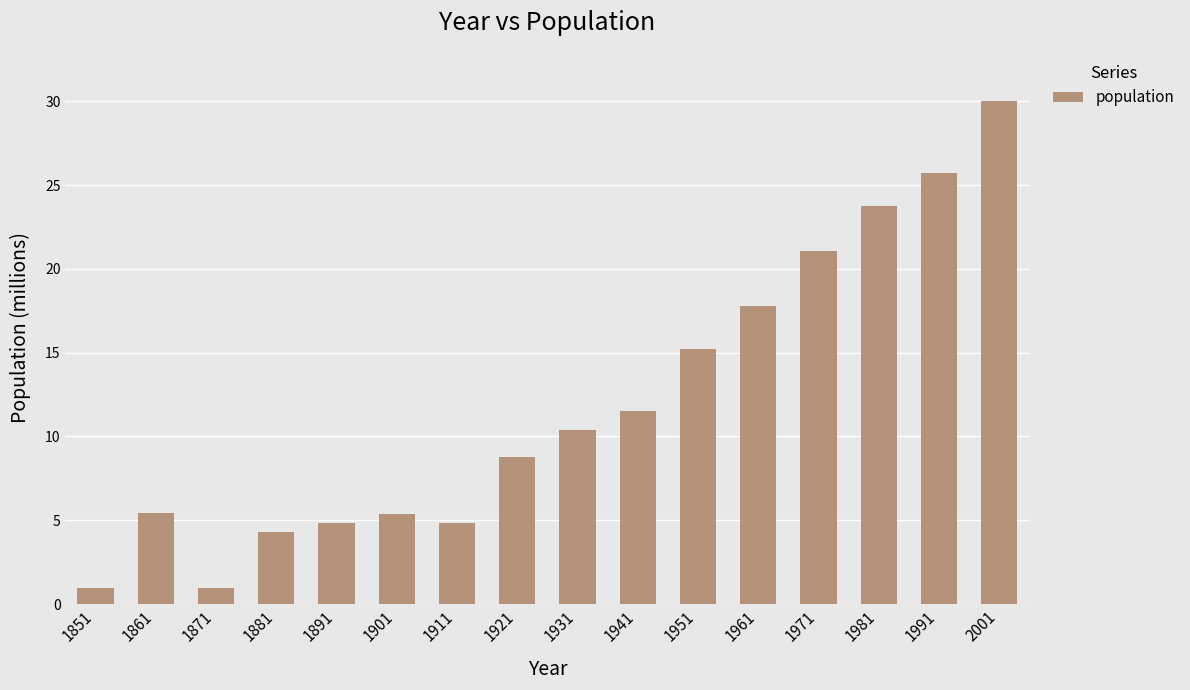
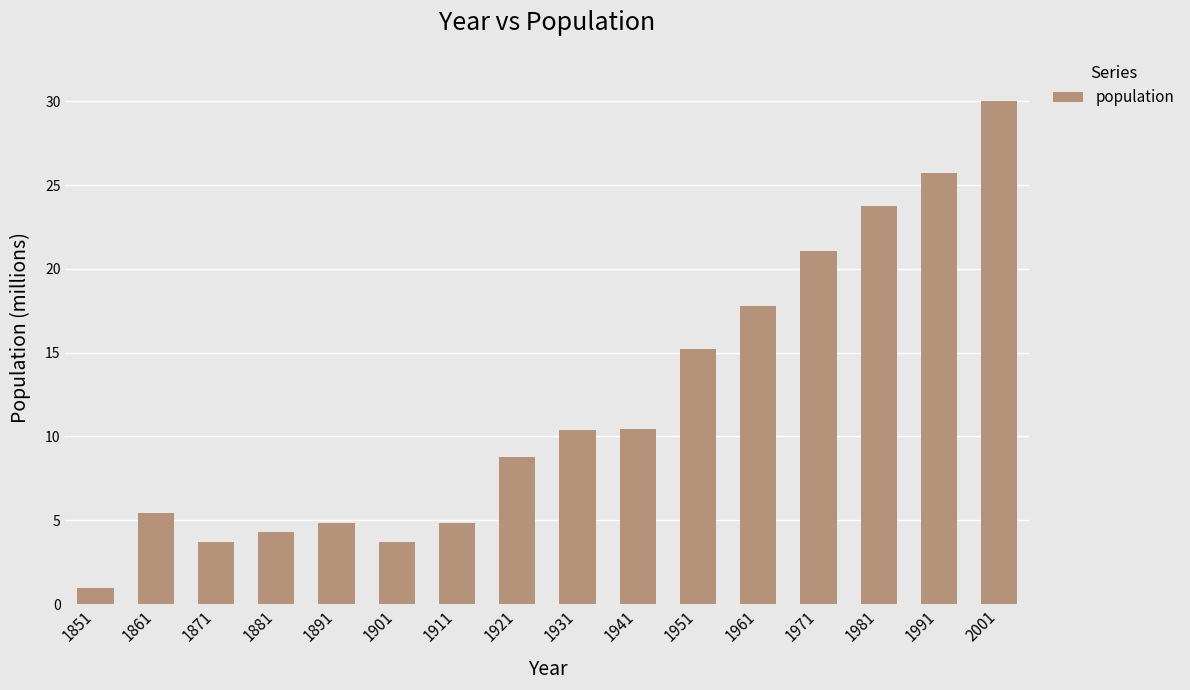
1871: 1.0 -> 3.7
1901: 5.4 -> 3.7
1941: 11.5 -> 10.4
